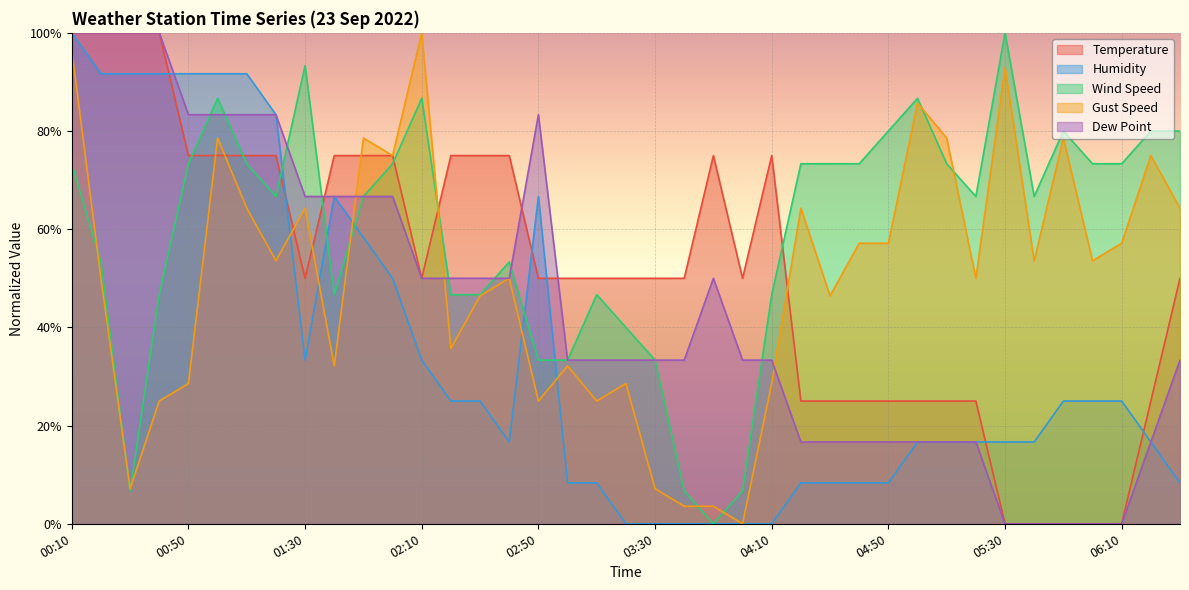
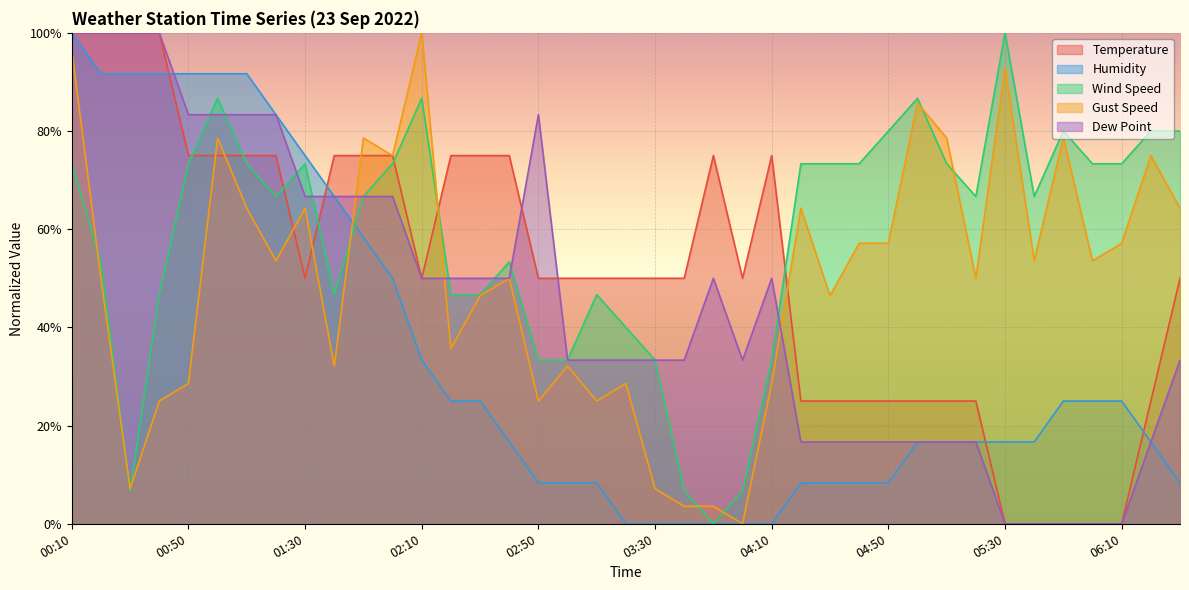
Humidity, 01:30: 33% -> 75%
Wind Speed, 01:30: 93% -> 73%
Humidity, 02:50: 67% -> 8%
Wind Speed, 04:10: 47% -> 33%
Dew Point, 04:10: 33% -> 50%
